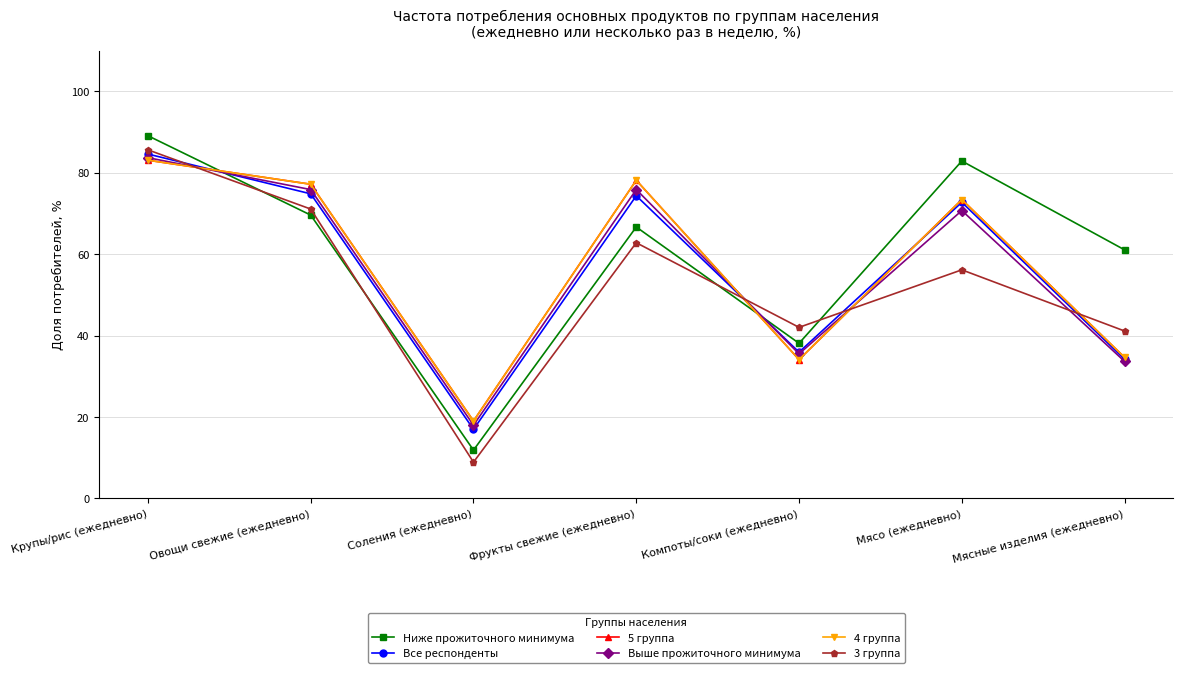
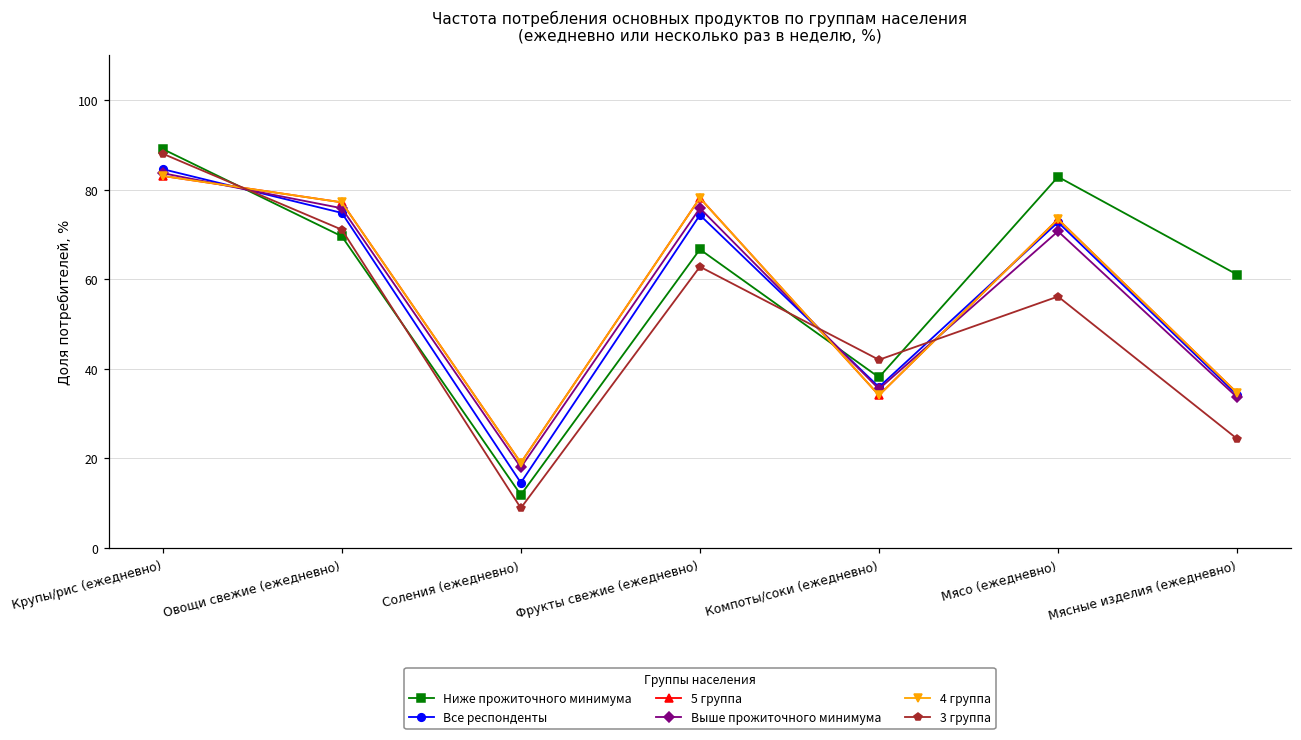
3 группа, Крупы/рис (ежедневно): 86 -> 88
Все респонденты, Соления (ежедневно): 17 -> 15
3 группа, Мясные изделия (ежедневно): 41 -> 24
